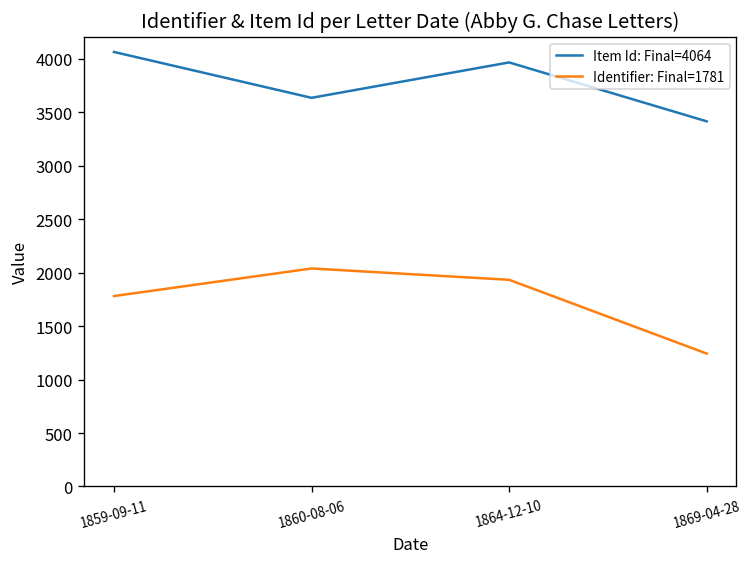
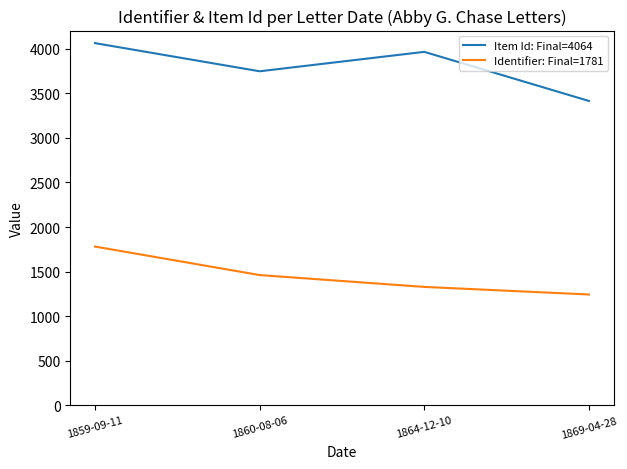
Item Id: Final=4064, 1860-08-06: 3600 -> 3700
Identifier: Final=1781, 1860-08-06: 2000 -> 1500
Identifier: Final=1781, 1864-12-10: 1900 -> 1300
